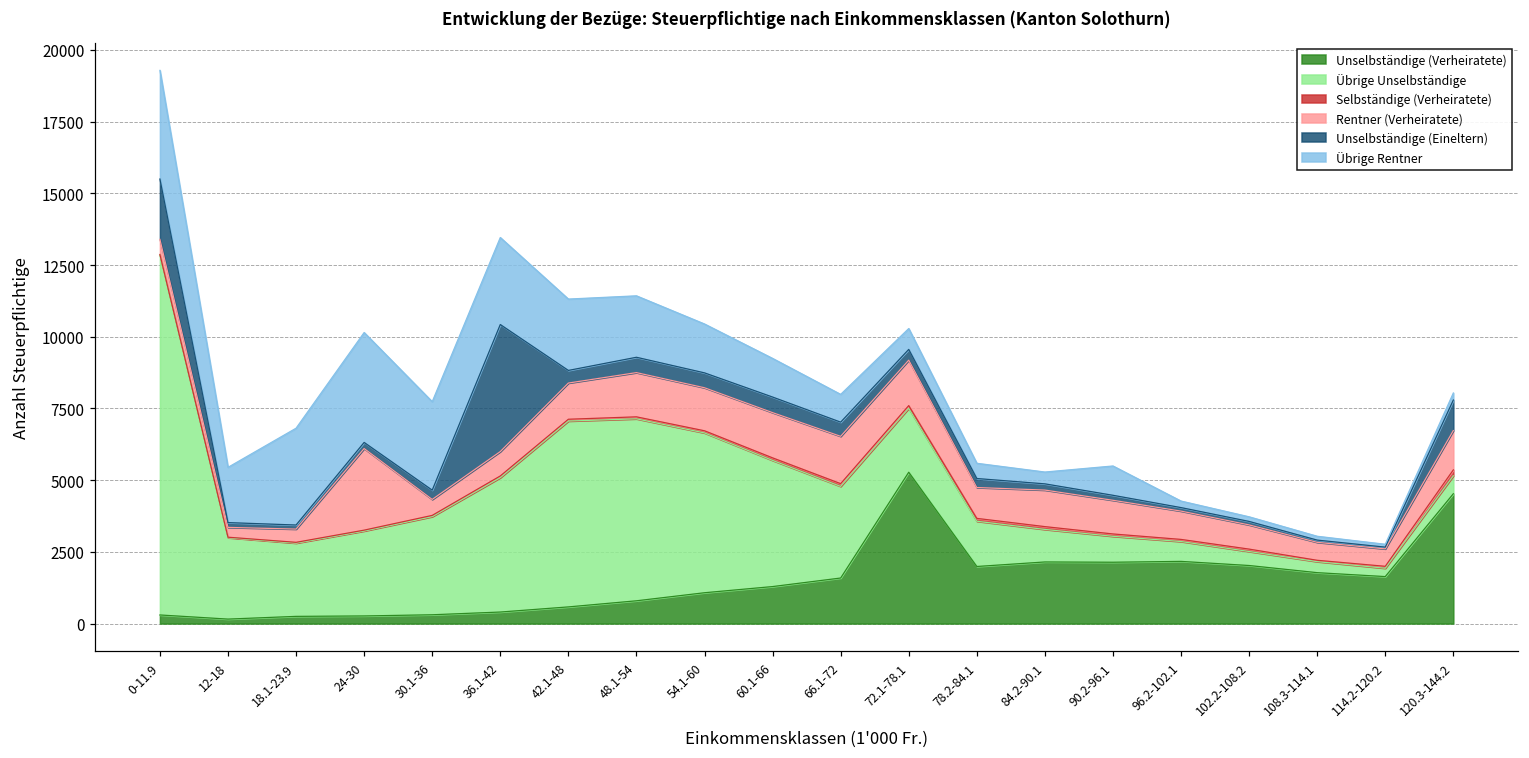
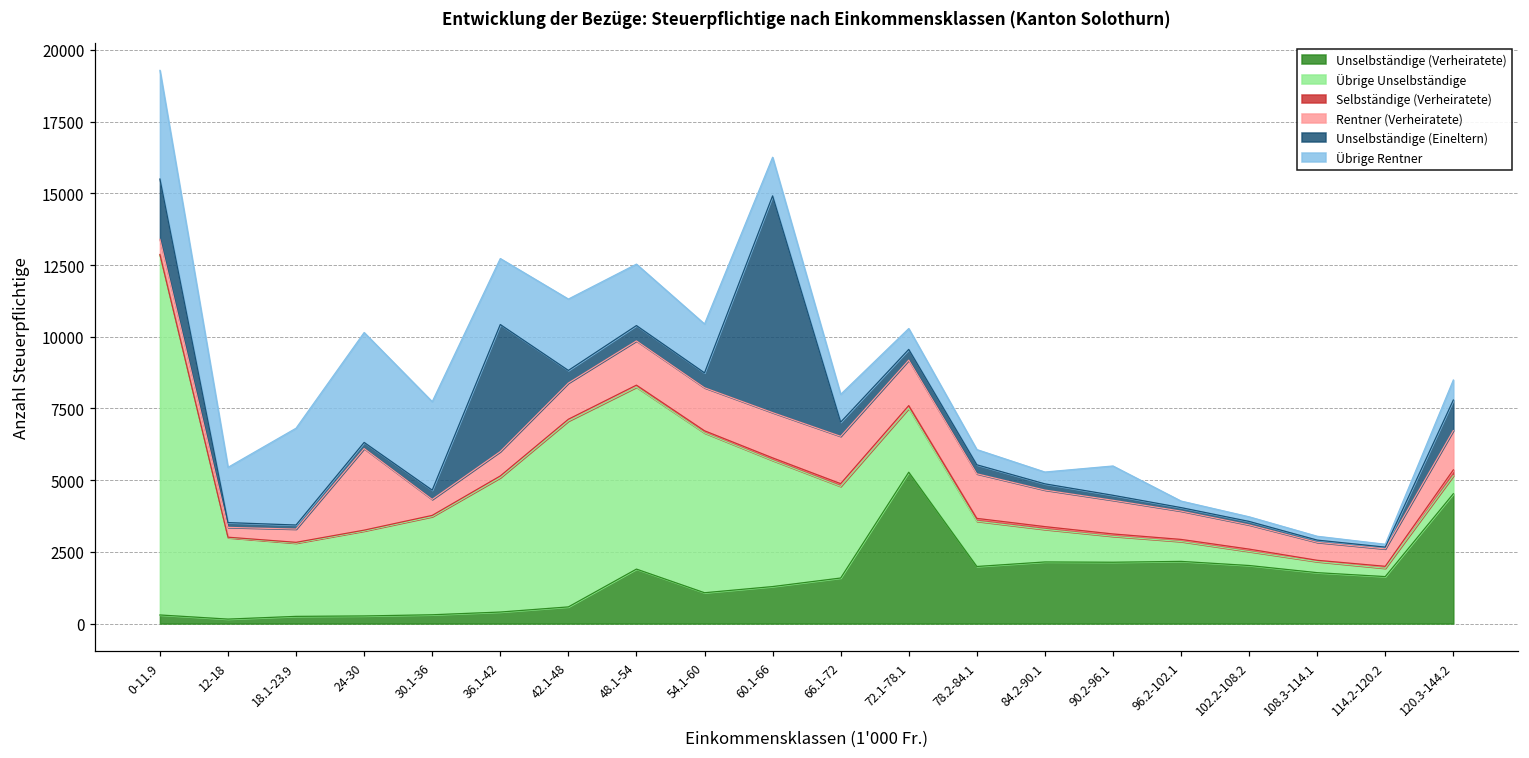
Übrige Rentner, 36.1-42: 3000 -> 2300
Unselbständige (Verheiratete), 48.1-54: 800 -> 1900
Unselbständige (Eineltern), 60.1-66: 500 -> 7600
Rentner (Verheiratete), 78.2-84.1: 1100 -> 1600
Übrige Rentner, 120.3-144.2: 200 -> 700
